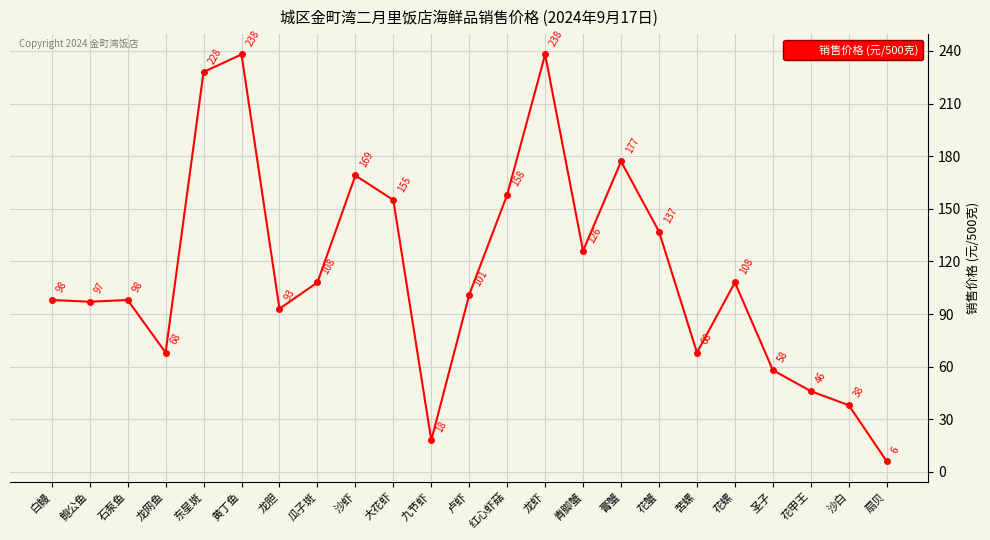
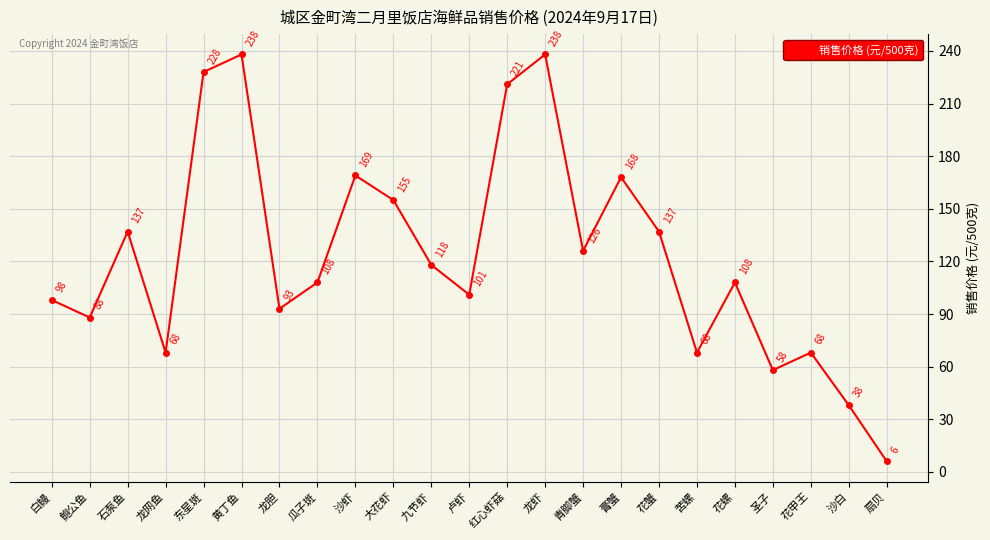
鲍公鱼: 97 -> 88
石泵鱼: 98 -> 137
九节虾: 18 -> 118
红心虾菇: 158 -> 221
膏蟹: 177 -> 168
花甲王: 46 -> 68
